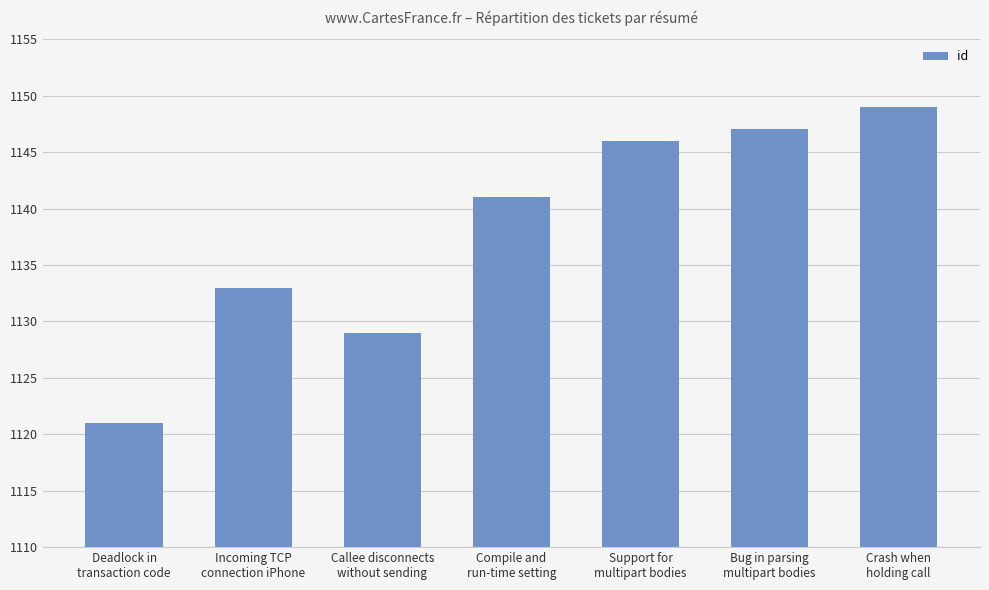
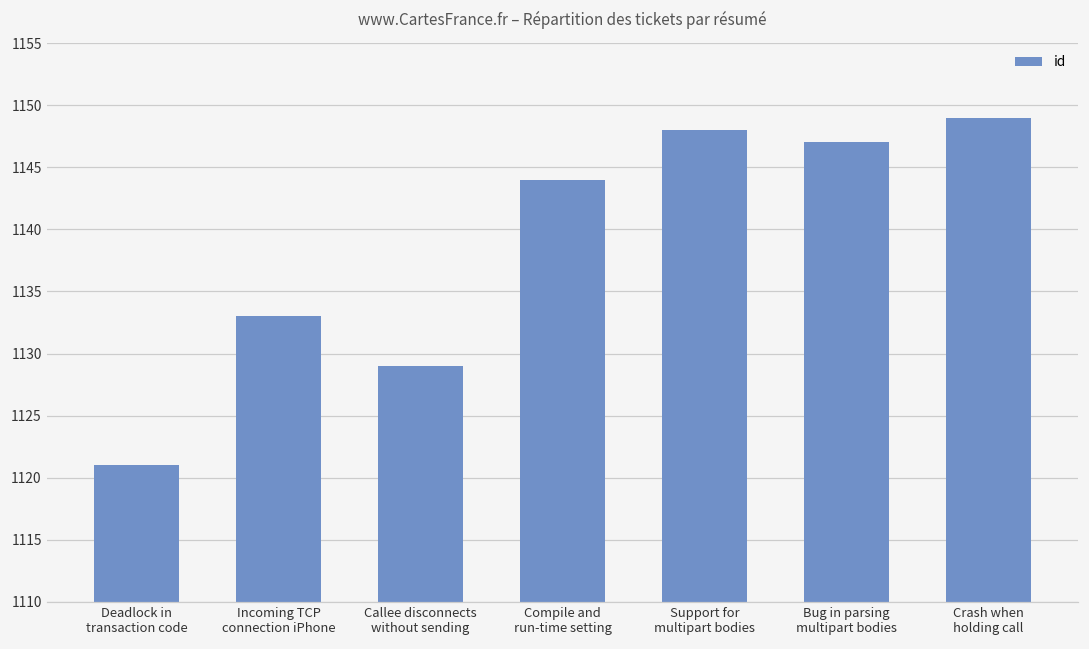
Compile and run-time setting: 1141 -> 1144
Support for multipart bodies: 1146 -> 1148
